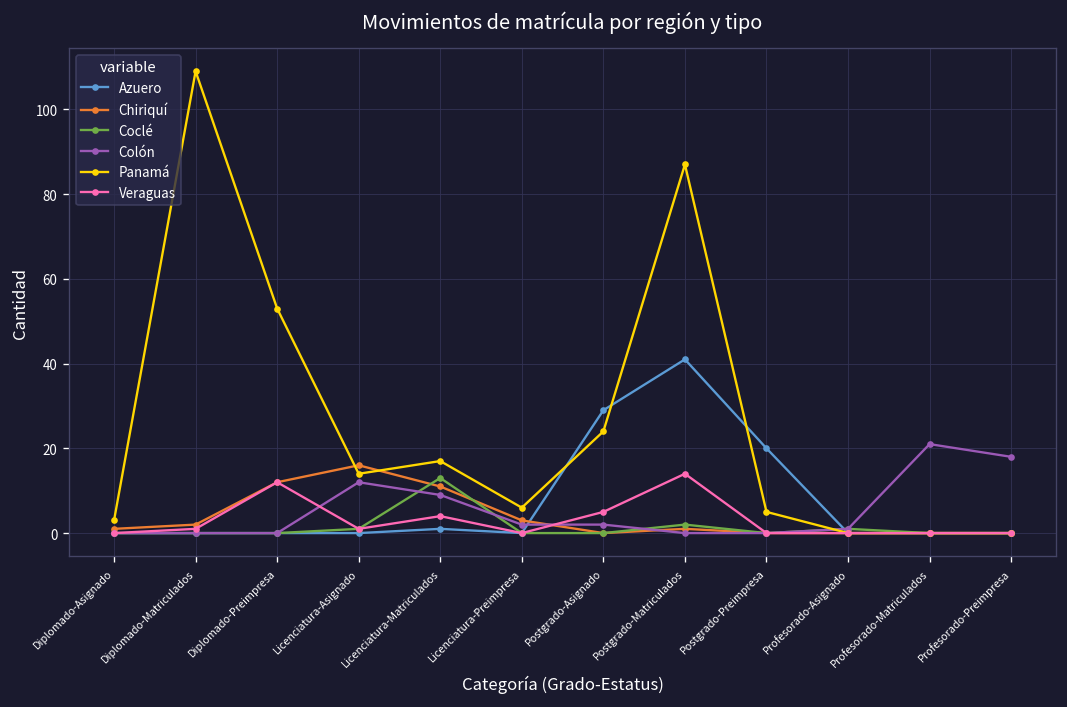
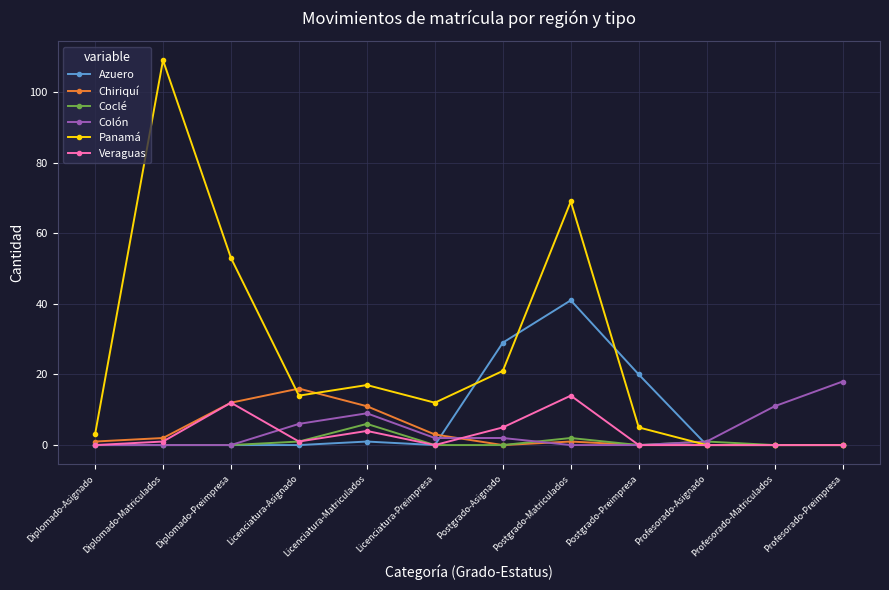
Colón, Licenciatura-Asignado: 12 -> 6
Coclé, Licenciatura-Matriculados: 13 -> 6
Panamá, Licenciatura-Preimpresa: 6 -> 12
Panamá, Postgrado-Asignado: 24 -> 21
Panamá, Postgrado-Matriculados: 87 -> 69
Colón, Profesorado-Matriculados: 21 -> 11
